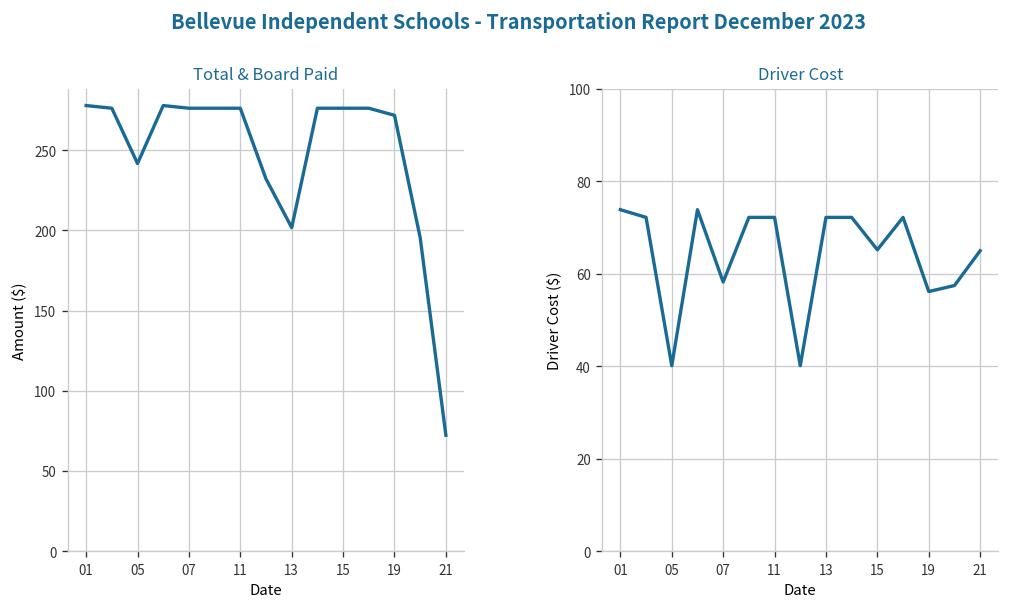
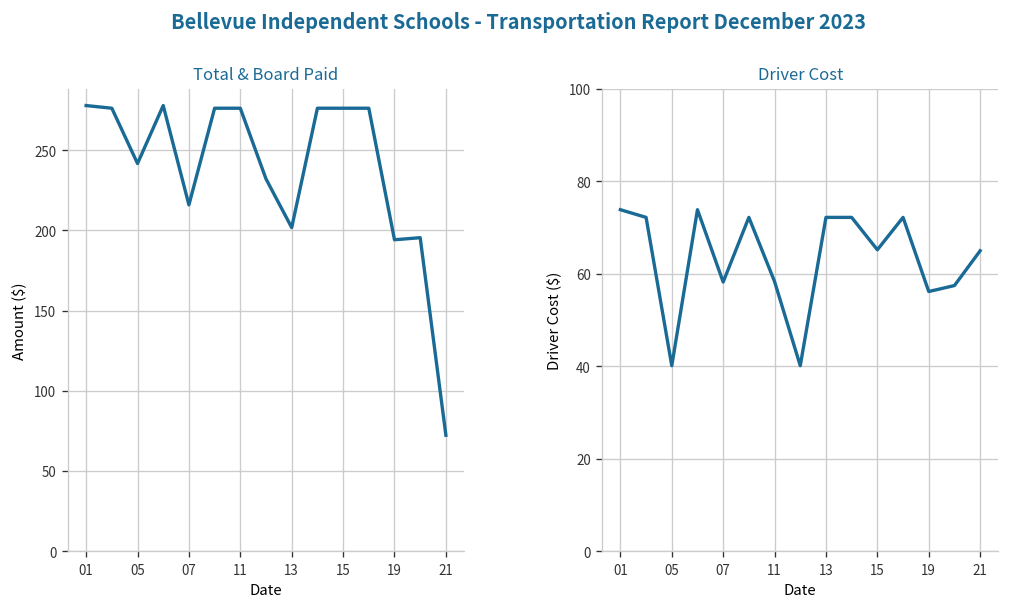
Total & Board Paid, 07: 276 -> 216
Total & Board Paid, 19: 272 -> 194
Driver Cost, 11: 72 -> 58
